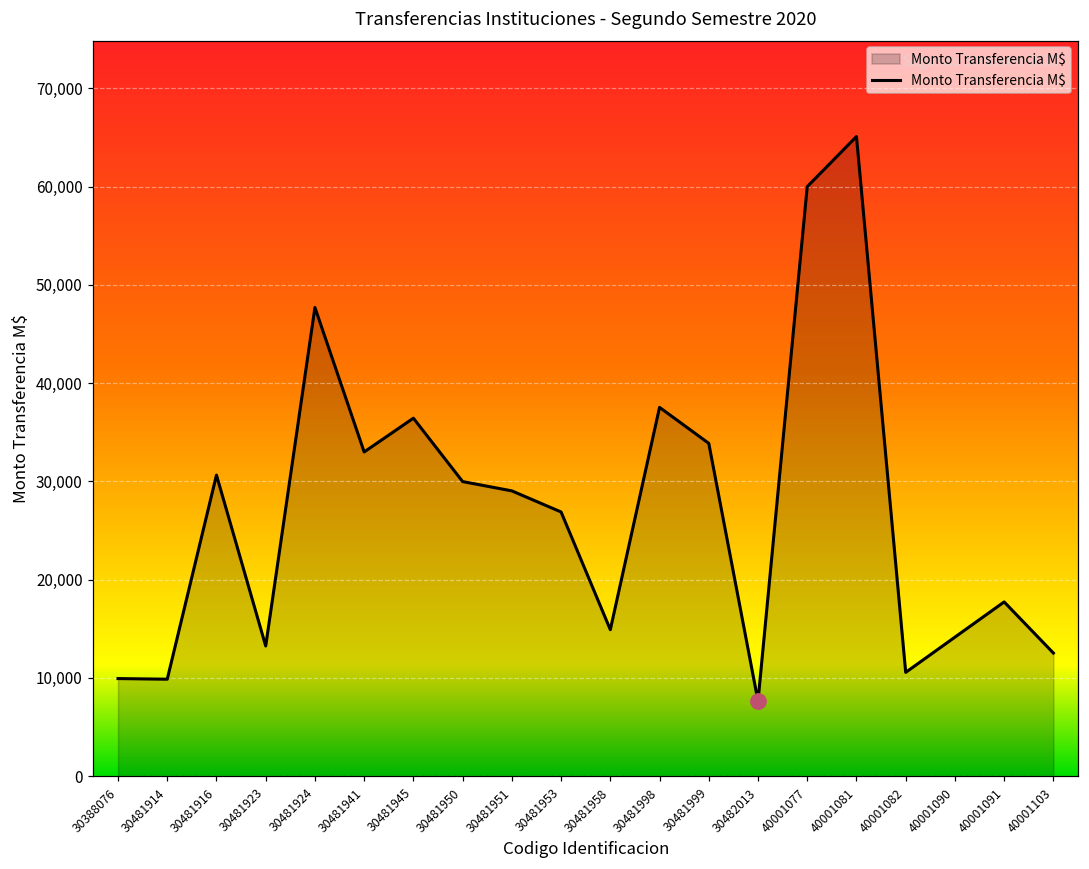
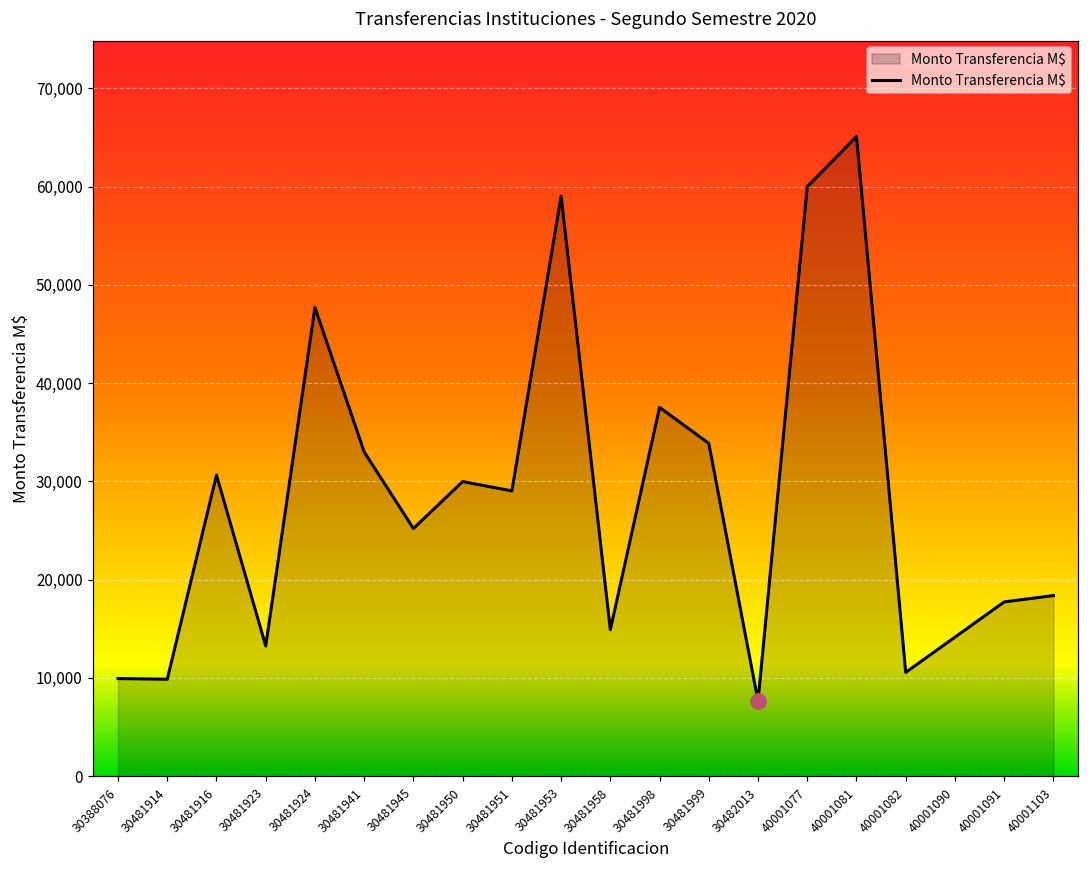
Monto Transferencia M$, 30481945: 36,000 -> 25,000
Monto Transferencia M$, 30481953: 27,000 -> 59,000
Monto Transferencia M$, 40001103: 13,000 -> 18,000
